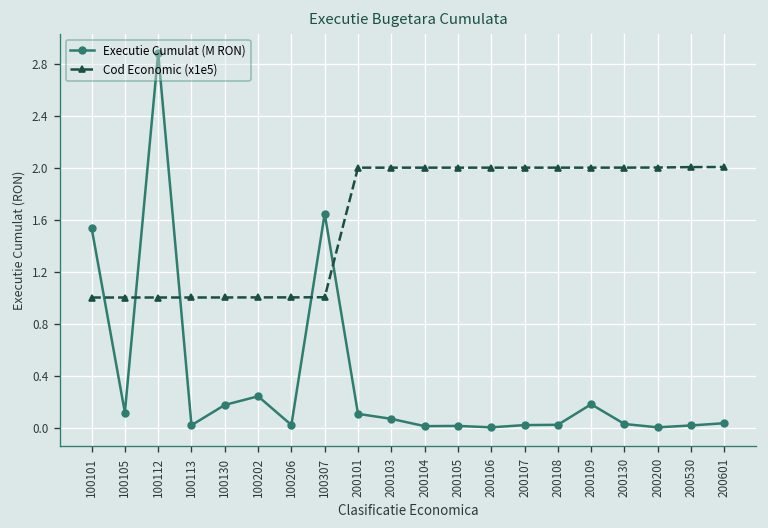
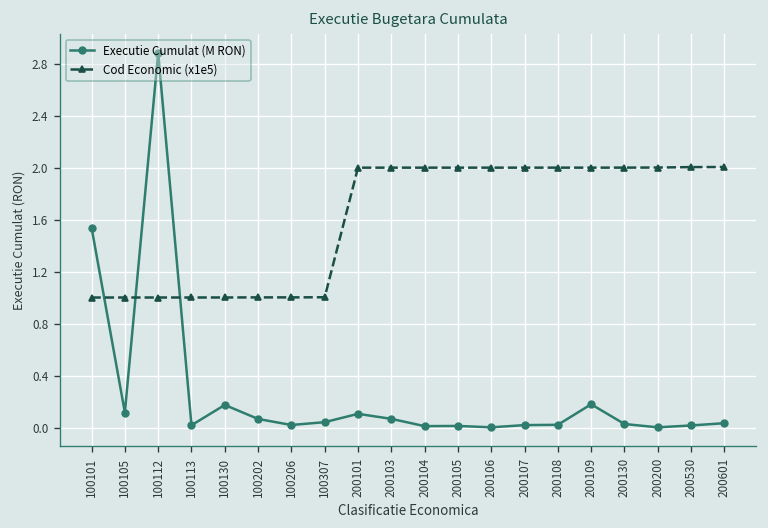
Executie Cumulat (M RON), 100202: 0.24 -> 0.07
Executie Cumulat (M RON), 100307: 1.65 -> 0.04
